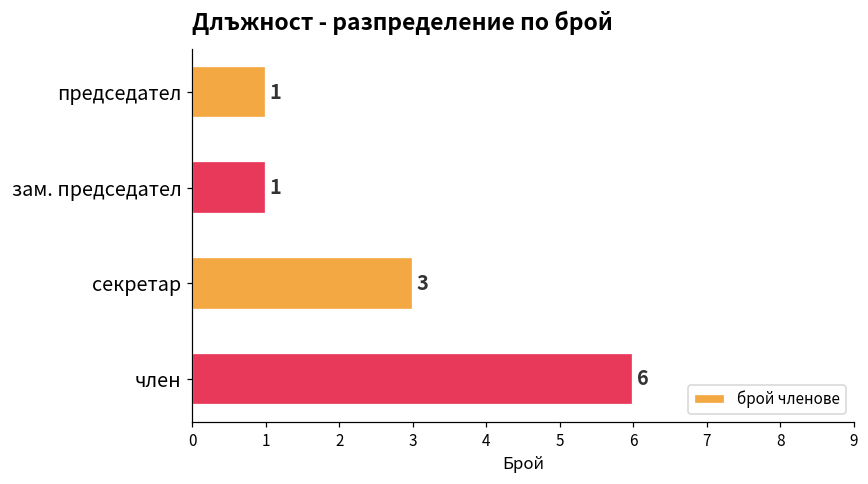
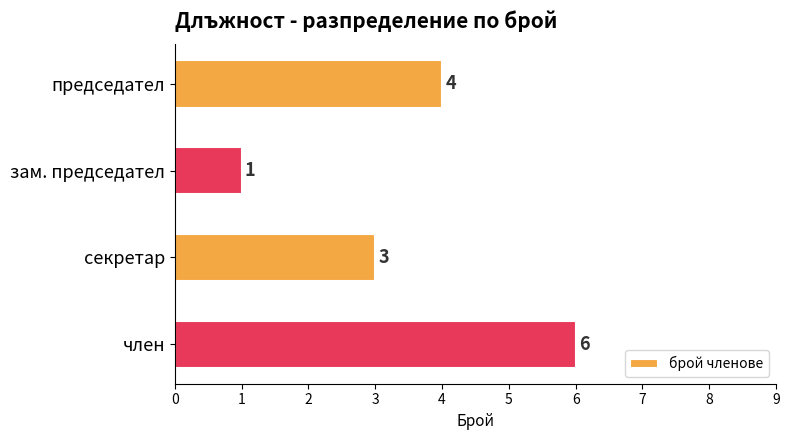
председател: 1 -> 4
